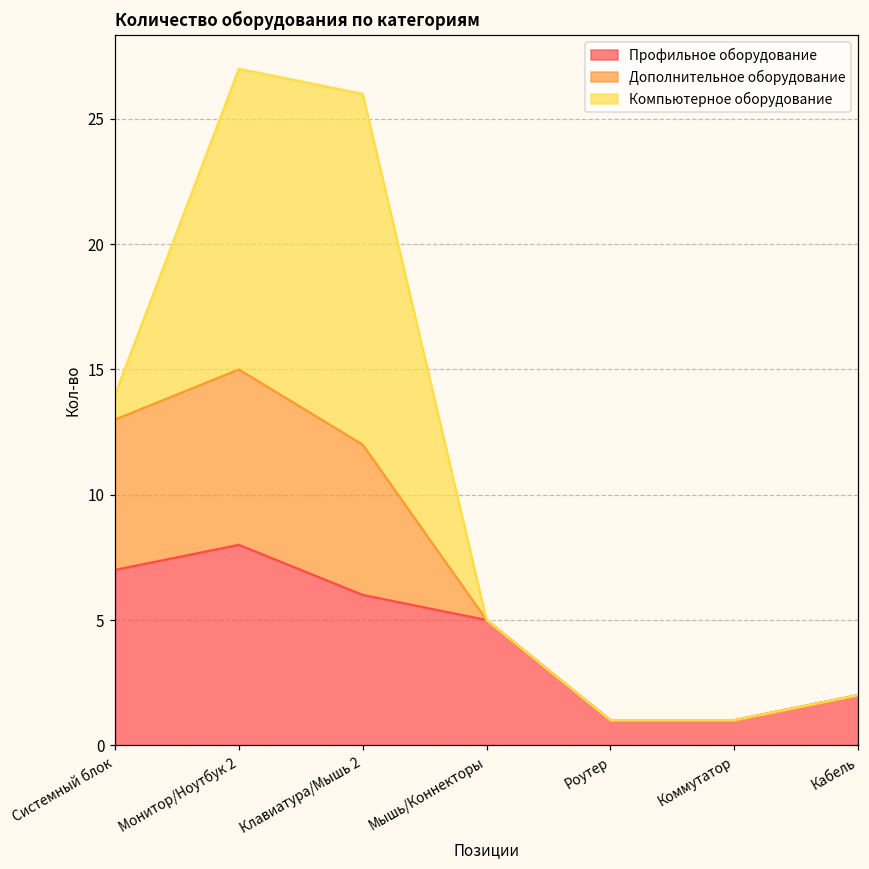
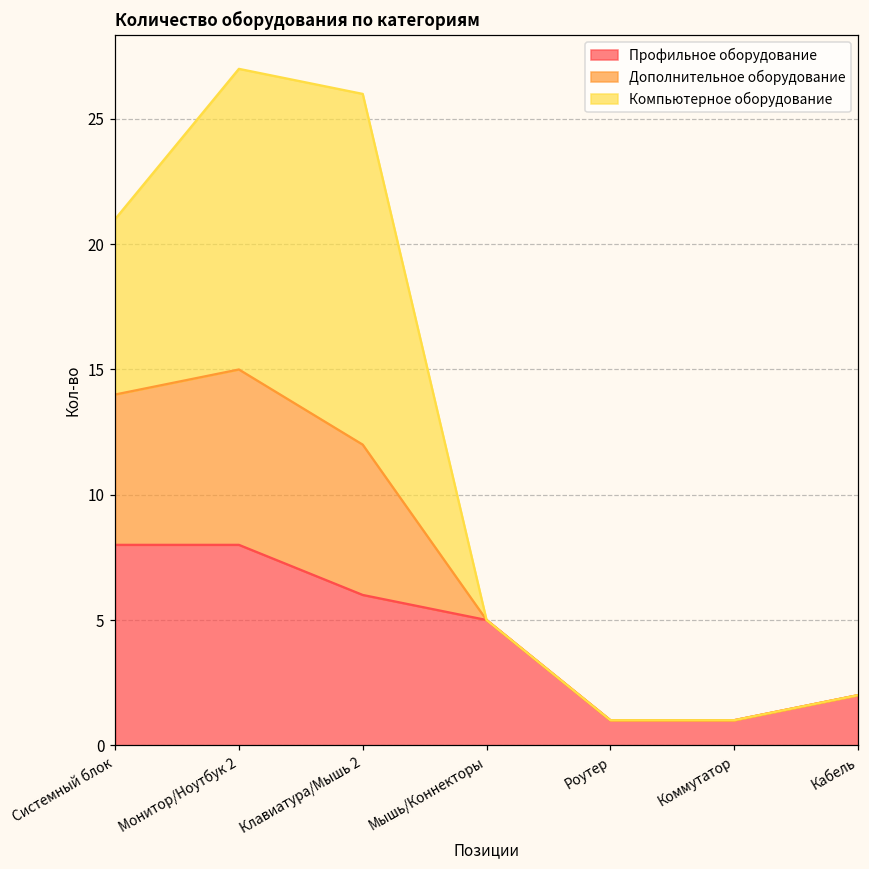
Профильное оборудование, Системный блок: 7 -> 8
Компьютерное оборудование, Системный блок: 1 -> 7
